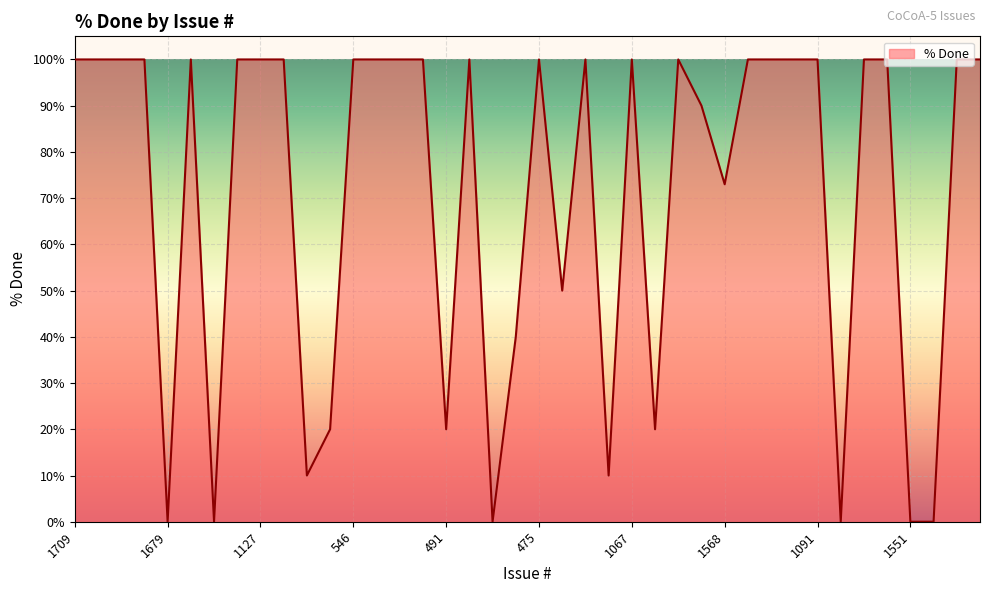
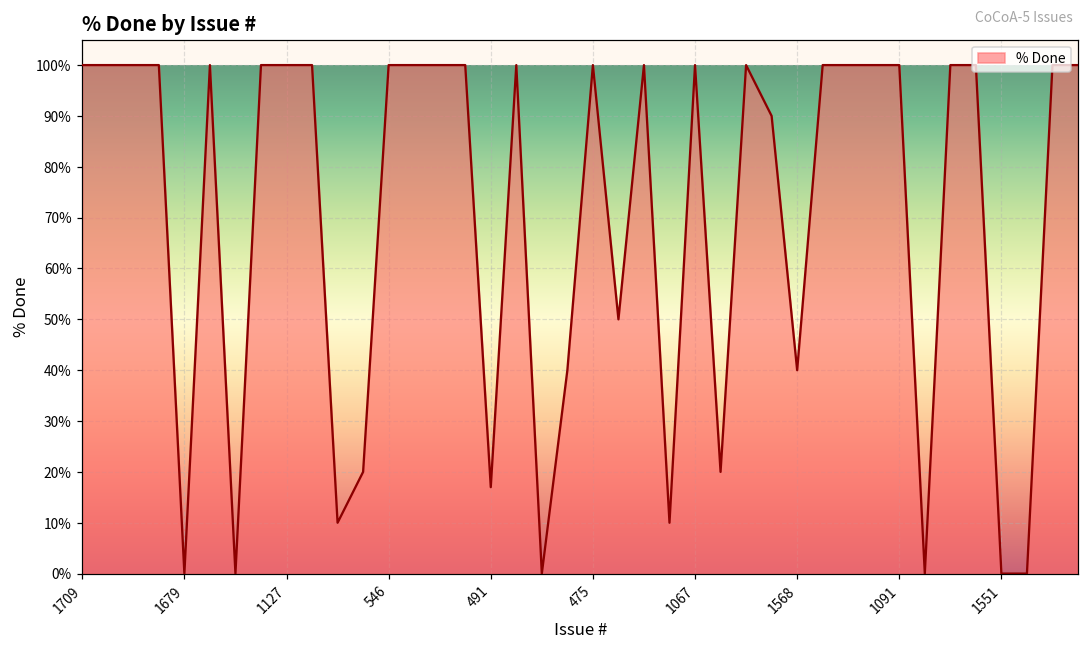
491: 20% -> 17%
1568: 73% -> 40%
